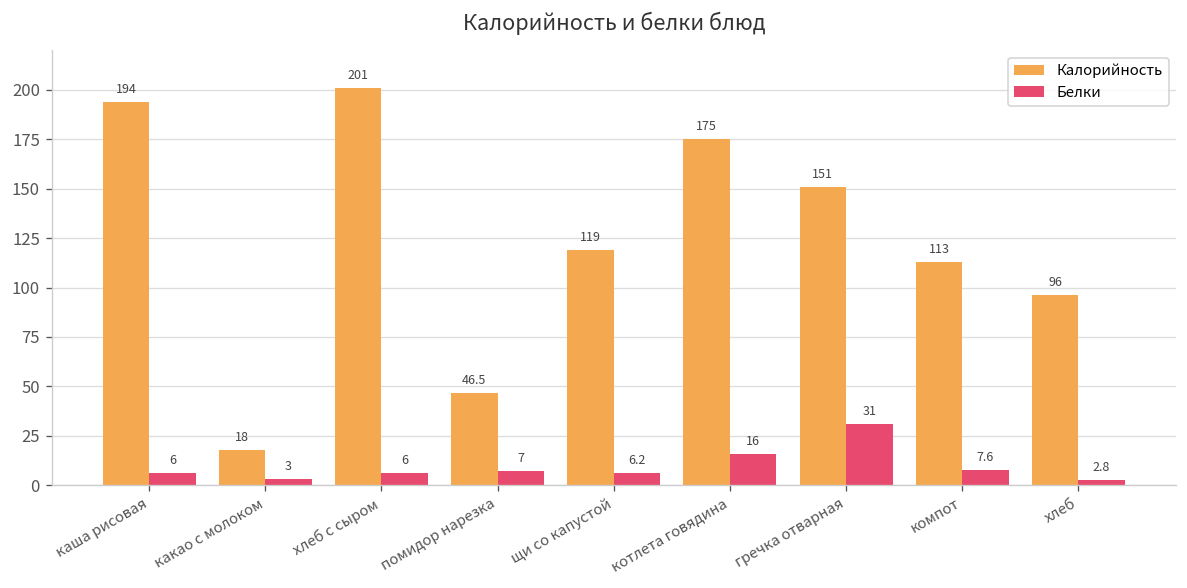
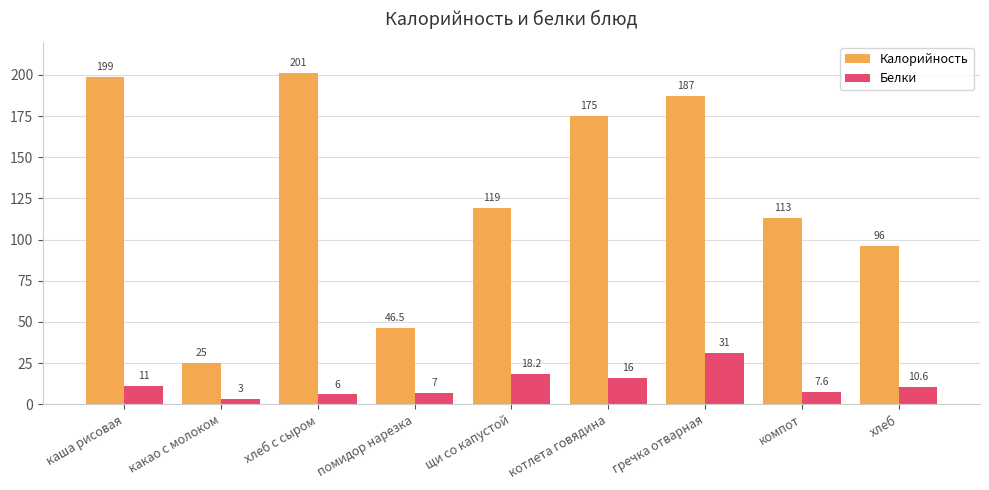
Калорийность, каша рисовая: 194 -> 199
Белки, каша рисовая: 6 -> 11
Калорийность, какао с молоком: 18 -> 25
Белки, щи со капустой: 6.2 -> 18.2
Калорийность, гречка отварная: 151 -> 187
Белки, хлеб: 2.8 -> 10.6
